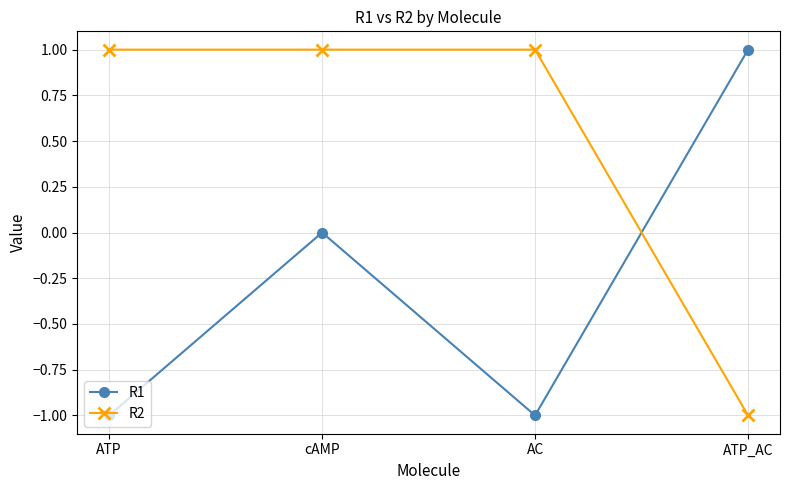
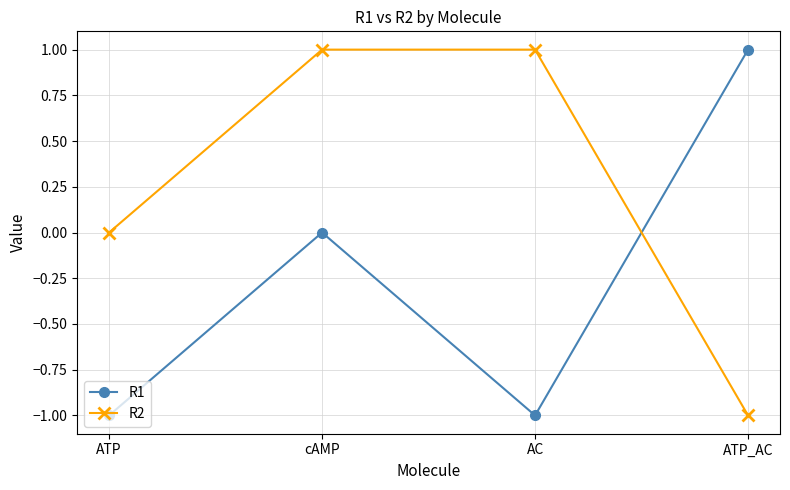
R2, ATP: 1 -> 0
